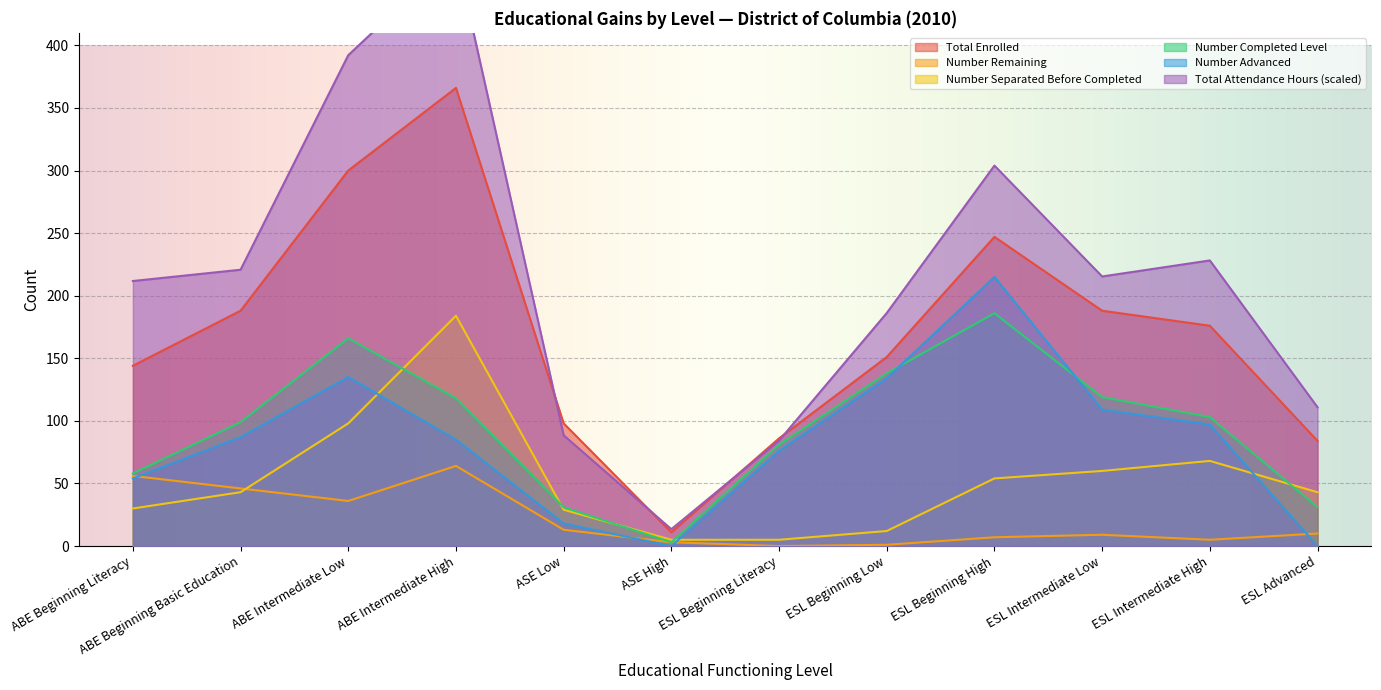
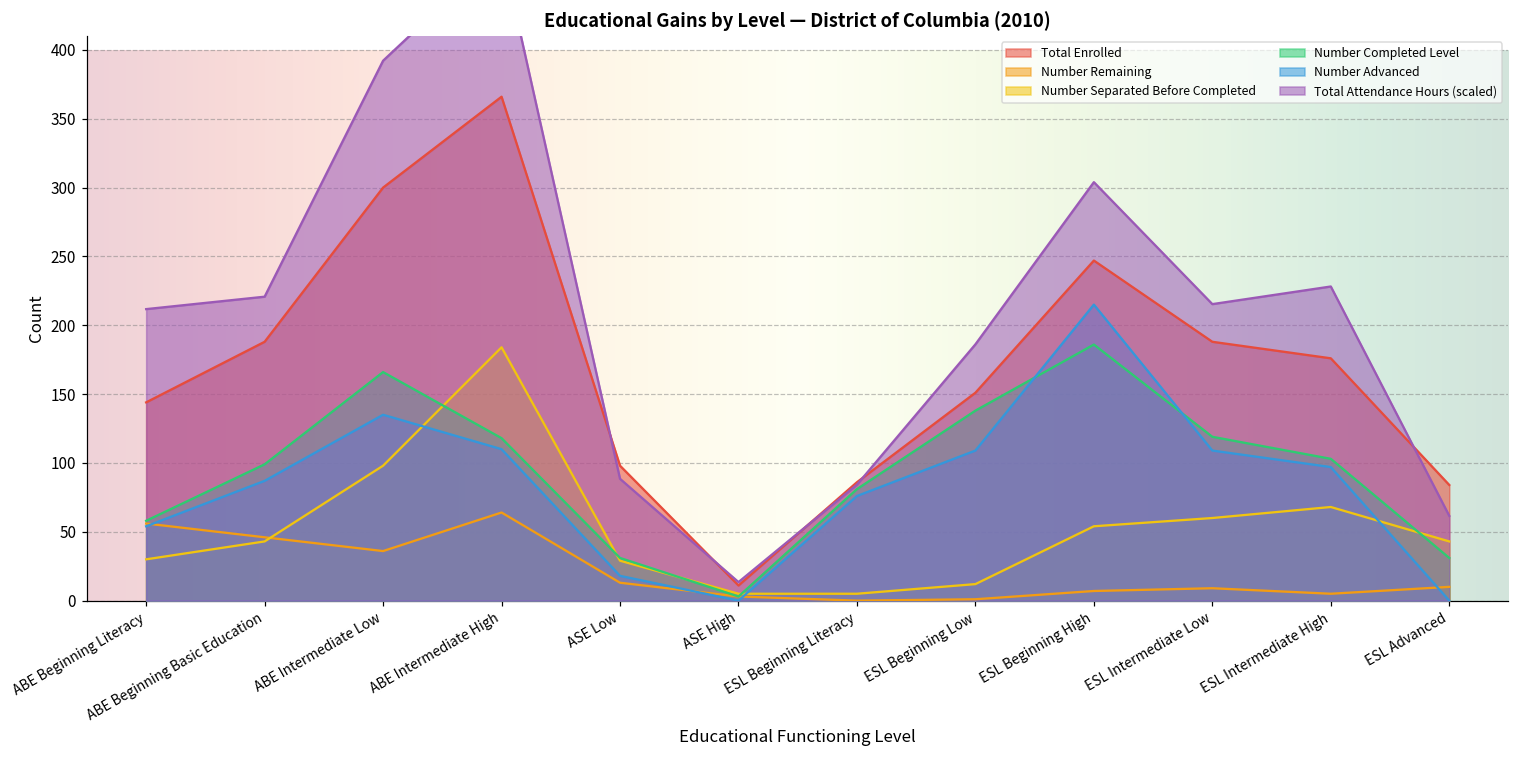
Number Advanced, ABE Intermediate High: 85 -> 110
Number Advanced, ESL Beginning Low: 134 -> 109
Total Attendance Hours (scaled), ESL Advanced: 111 -> 62
